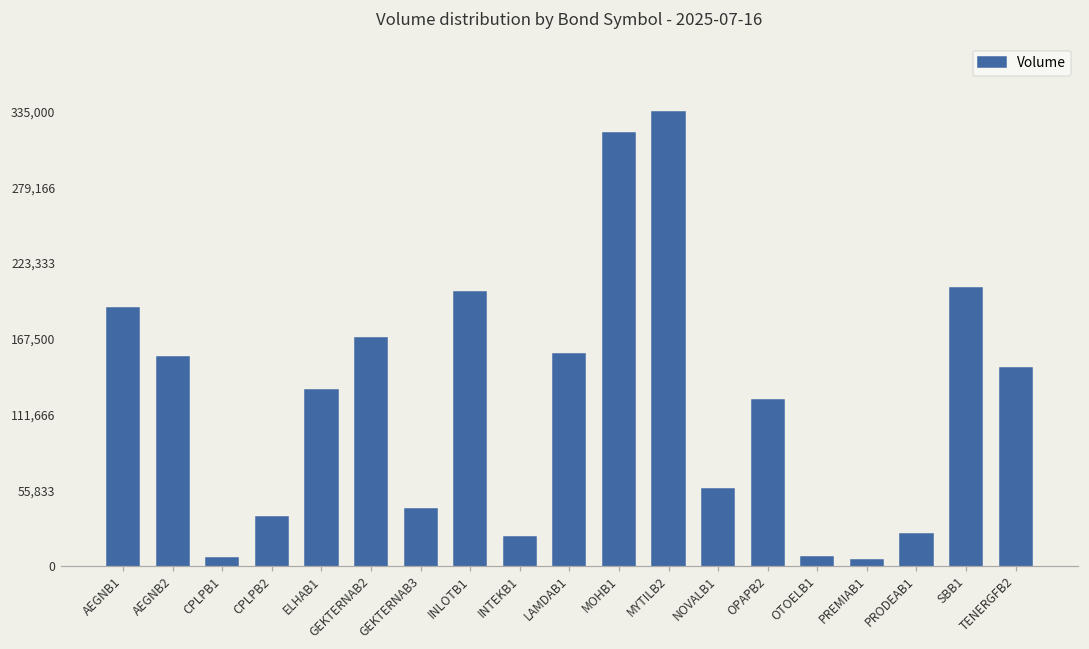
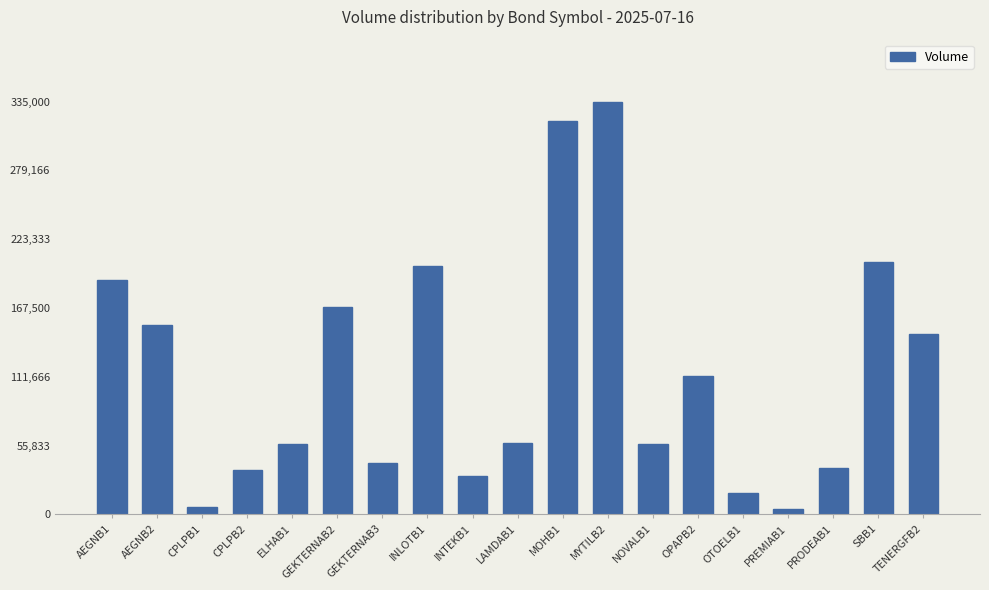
ELHAB1: 130,000 -> 57,000
INTEKB1: 21,000 -> 31,000
LAMDAB1: 156,000 -> 58,000
OPAPB2: 122,000 -> 112,000
OTOELB1: 7,000 -> 17,000
PRODEAB1: 24,000 -> 38,000
